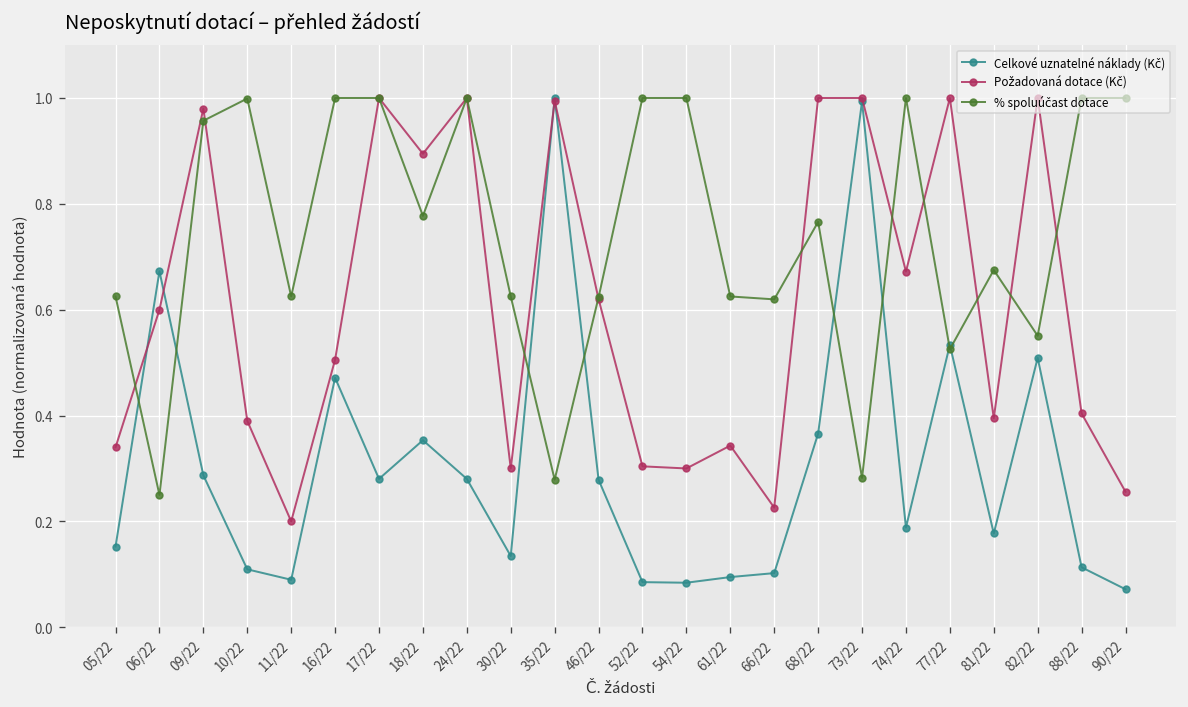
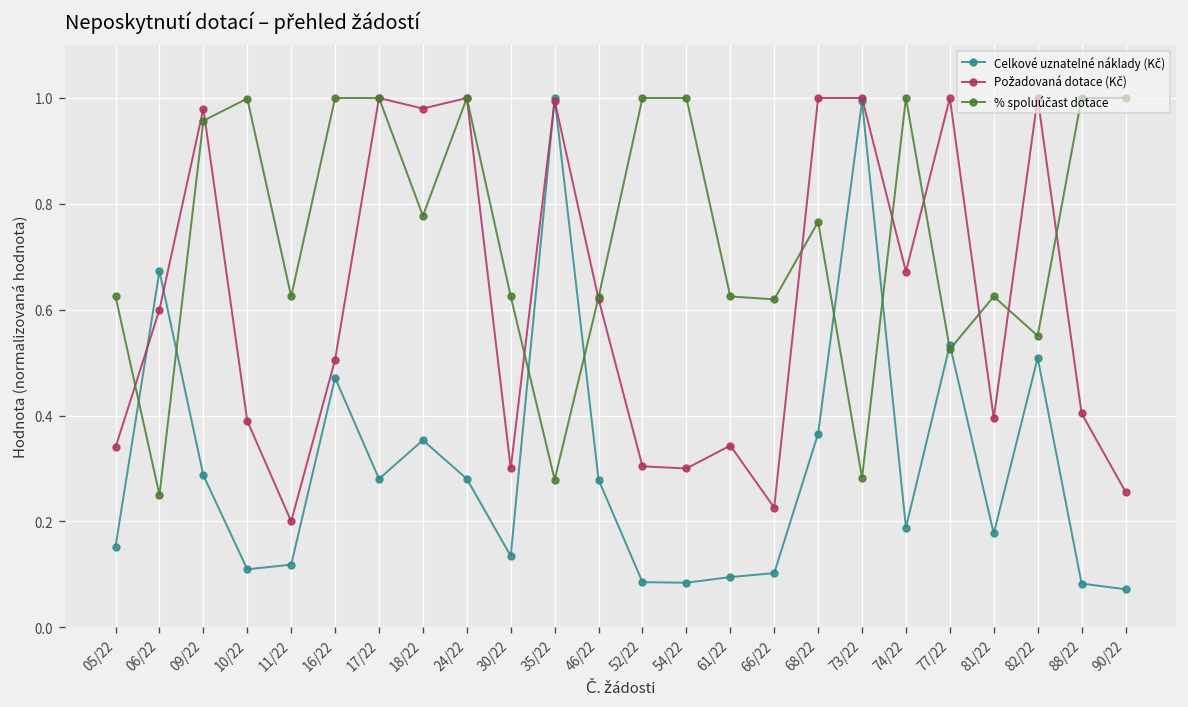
Celkové uznatelné náklady (Kč), 11/22: 0.09 -> 0.12
Požadovaná dotace (Kč), 18/22: 0.89 -> 0.98
% spoluúčast dotace, 81/22: 0.68 -> 0.63
Celkové uznatelné náklady (Kč), 88/22: 0.11 -> 0.08
